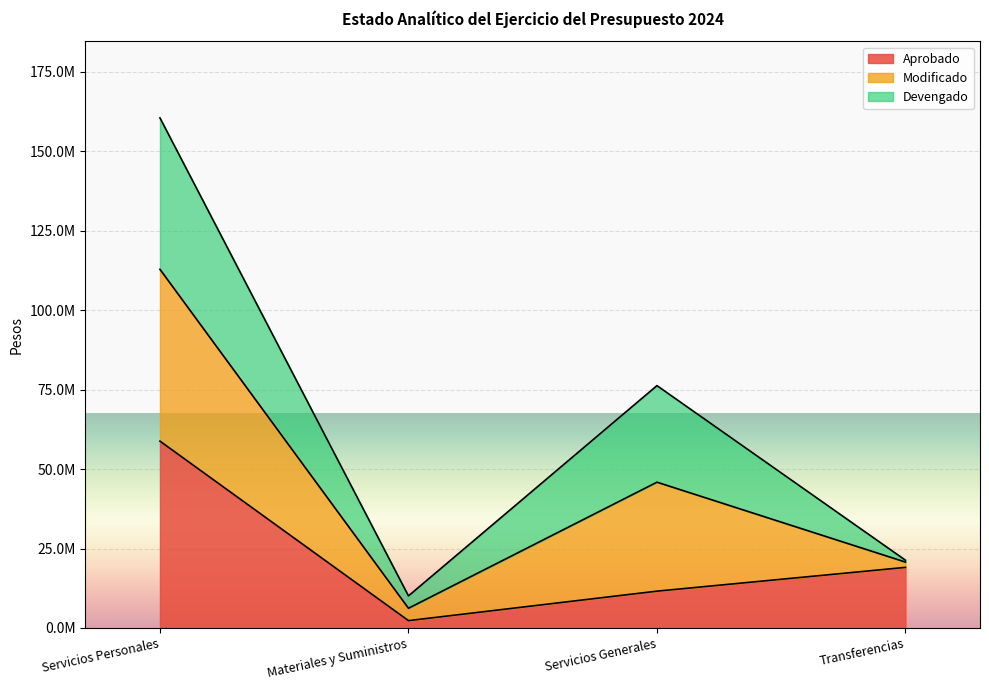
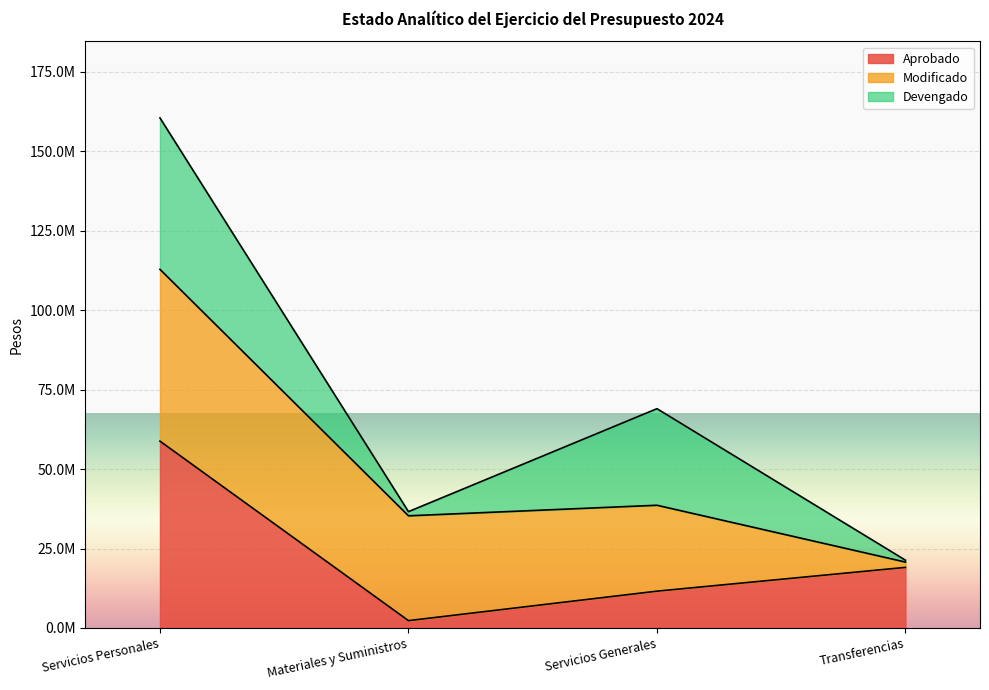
Modificado, Materiales y Suministros: 4000000 -> 33000000
Devengado, Materiales y Suministros: 4000000 -> 1000000
Modificado, Servicios Generales: 34000000 -> 27000000
